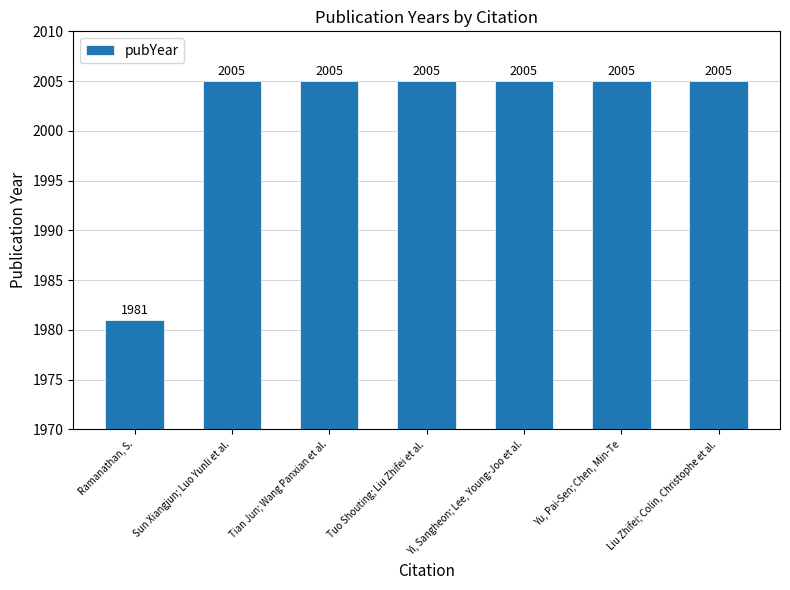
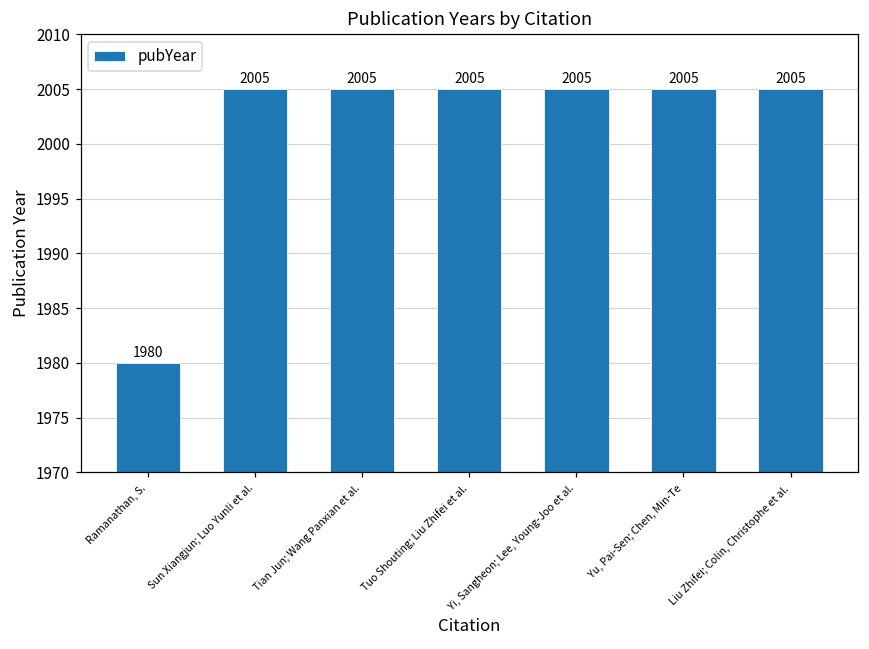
Ramanathan, S.: 1981 -> 1980
